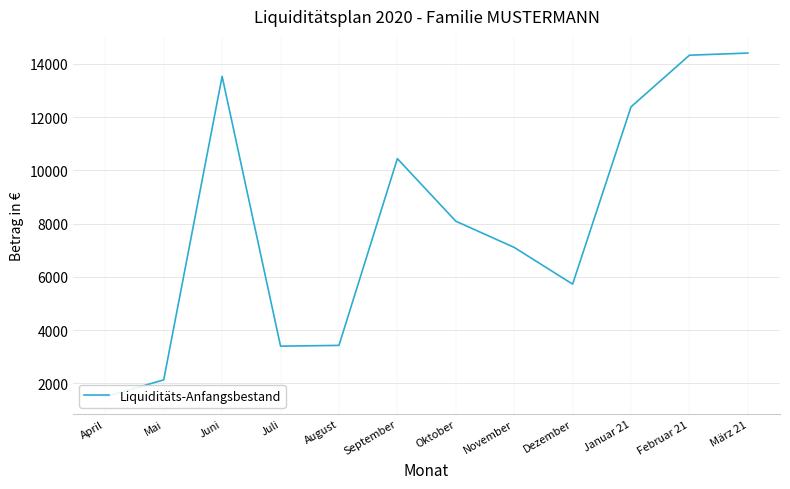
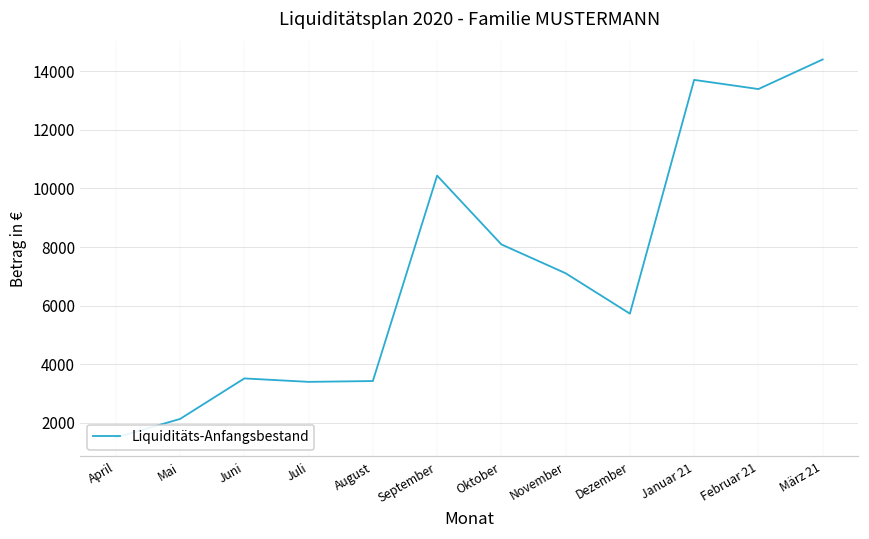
Juni: 13500 -> 3500
Januar 21: 12400 -> 13700
Februar 21: 14300 -> 13400
